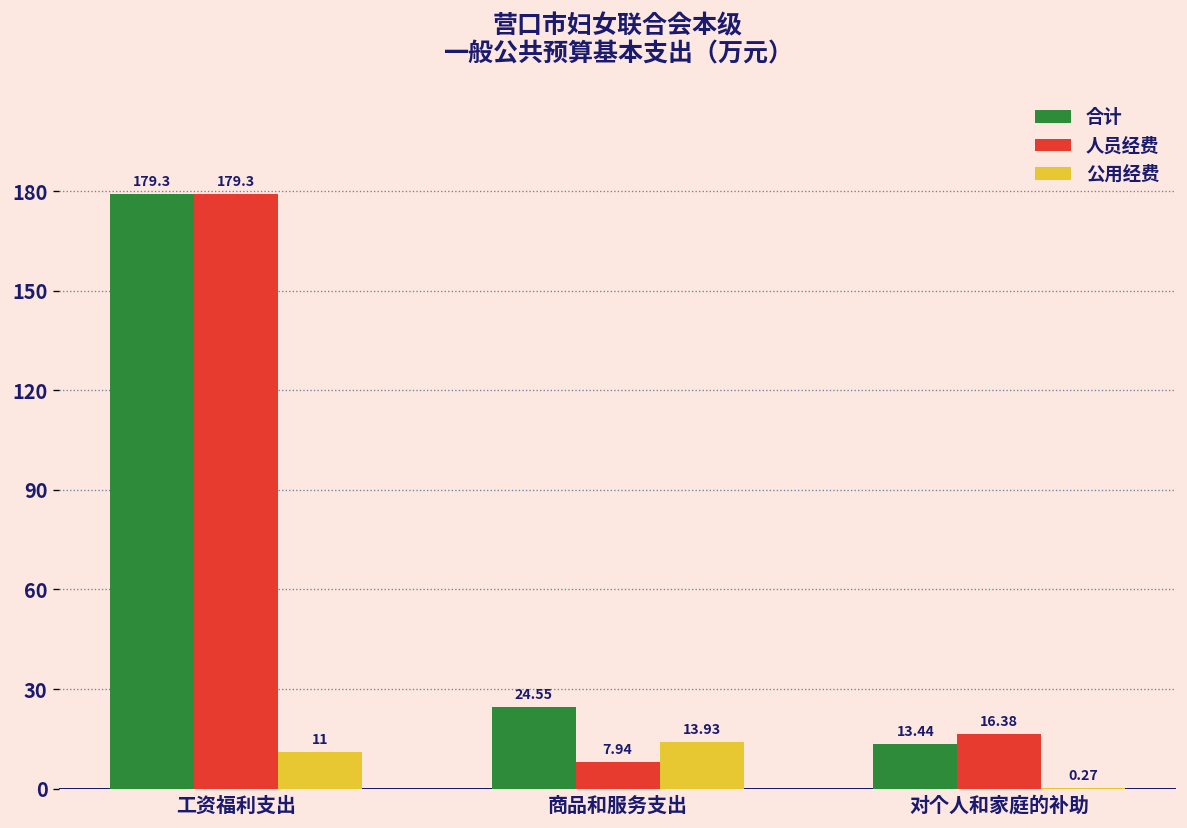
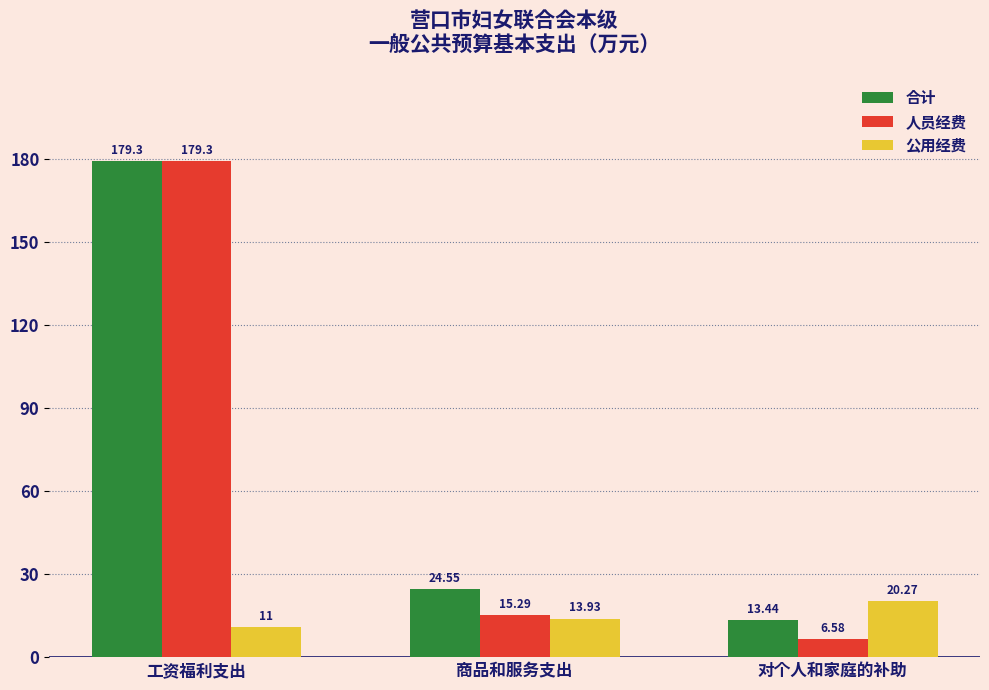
人员经费, 商品和服务支出: 7.94 -> 15.29
人员经费, 对个人和家庭的补助: 16.38 -> 6.58
公用经费, 对个人和家庭的补助: 0.27 -> 20.27
